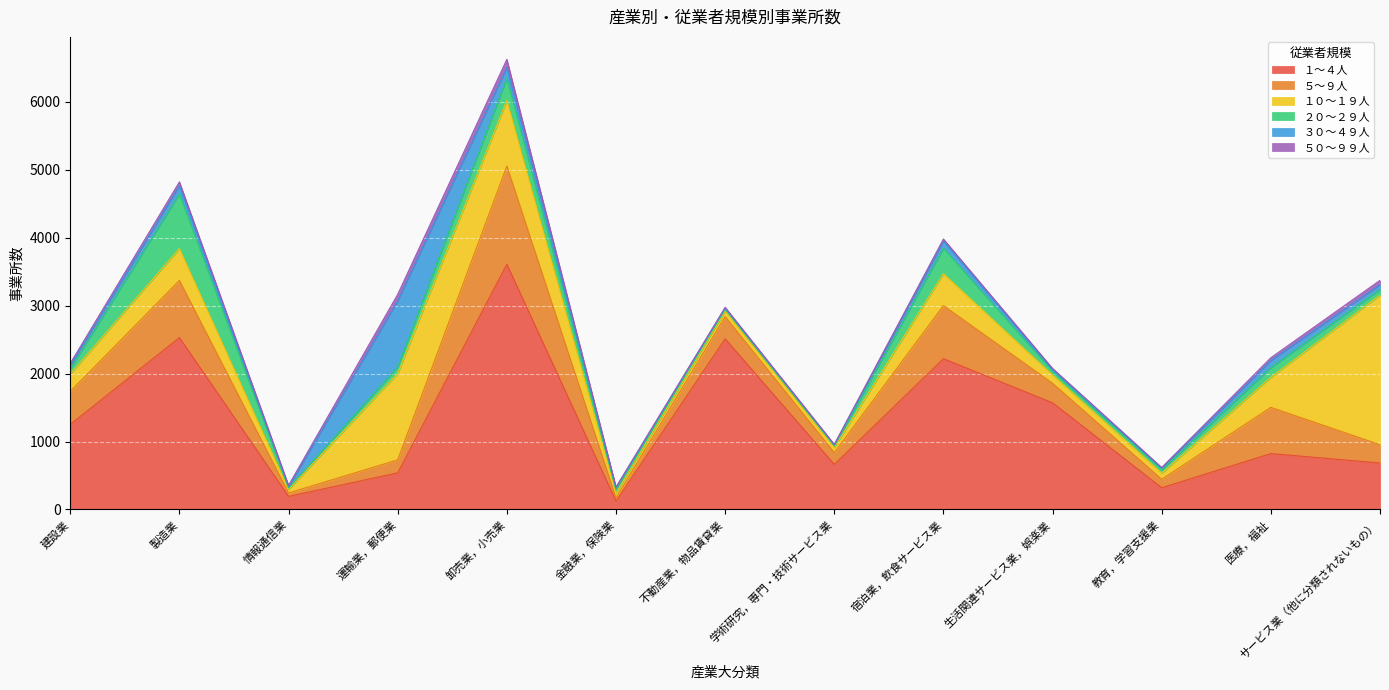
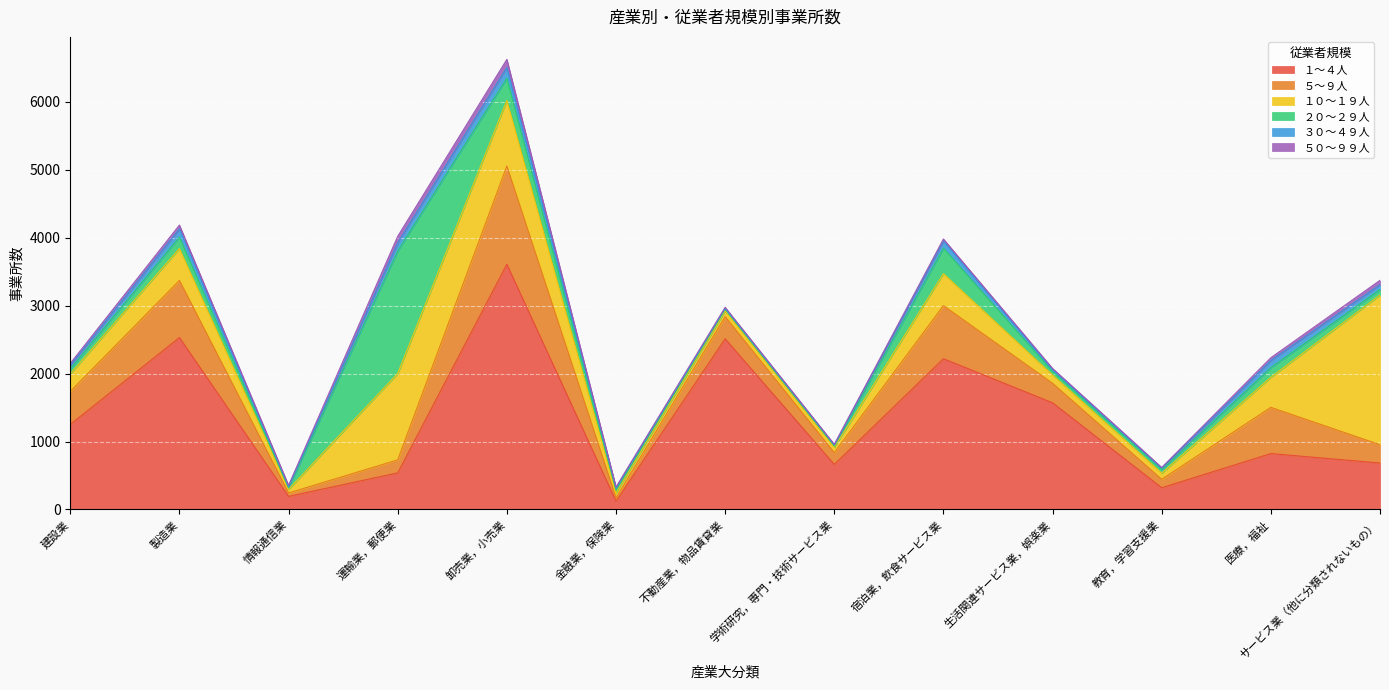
２０～２９人, 製造業: 800 -> 200
２０～２９人, 運輸業，郵便業: 100 -> 1800
３０～４９人, 運輸業，郵便業: 1000 -> 100
